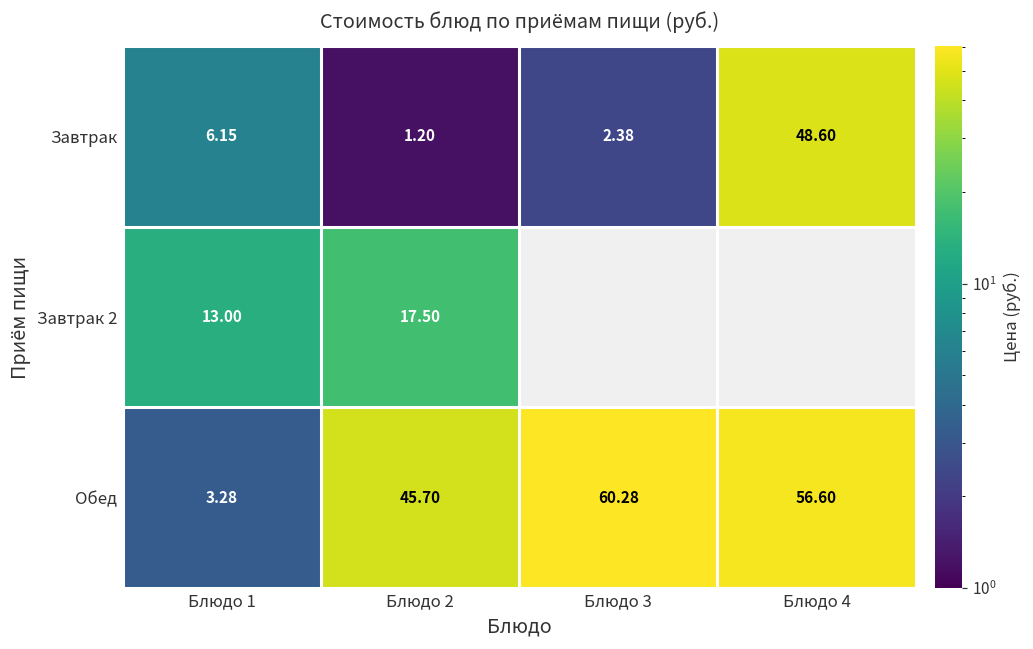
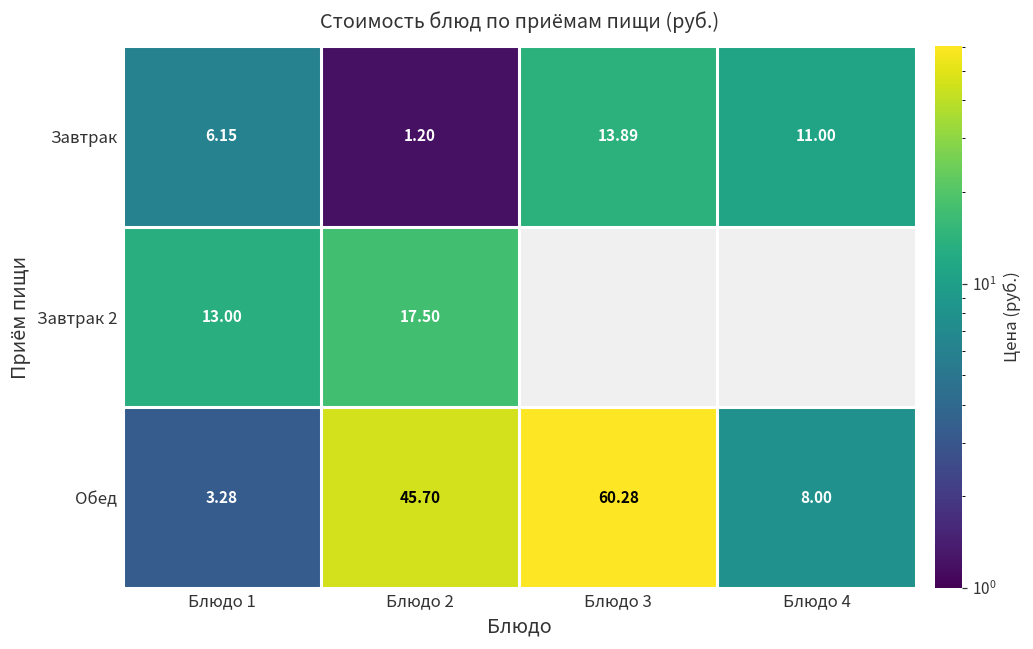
Завтрак, Блюдо 3: 2.38 -> 13.89
Завтрак, Блюдо 4: 48.60 -> 11.00
Обед, Блюдо 4: 56.60 -> 8.00
